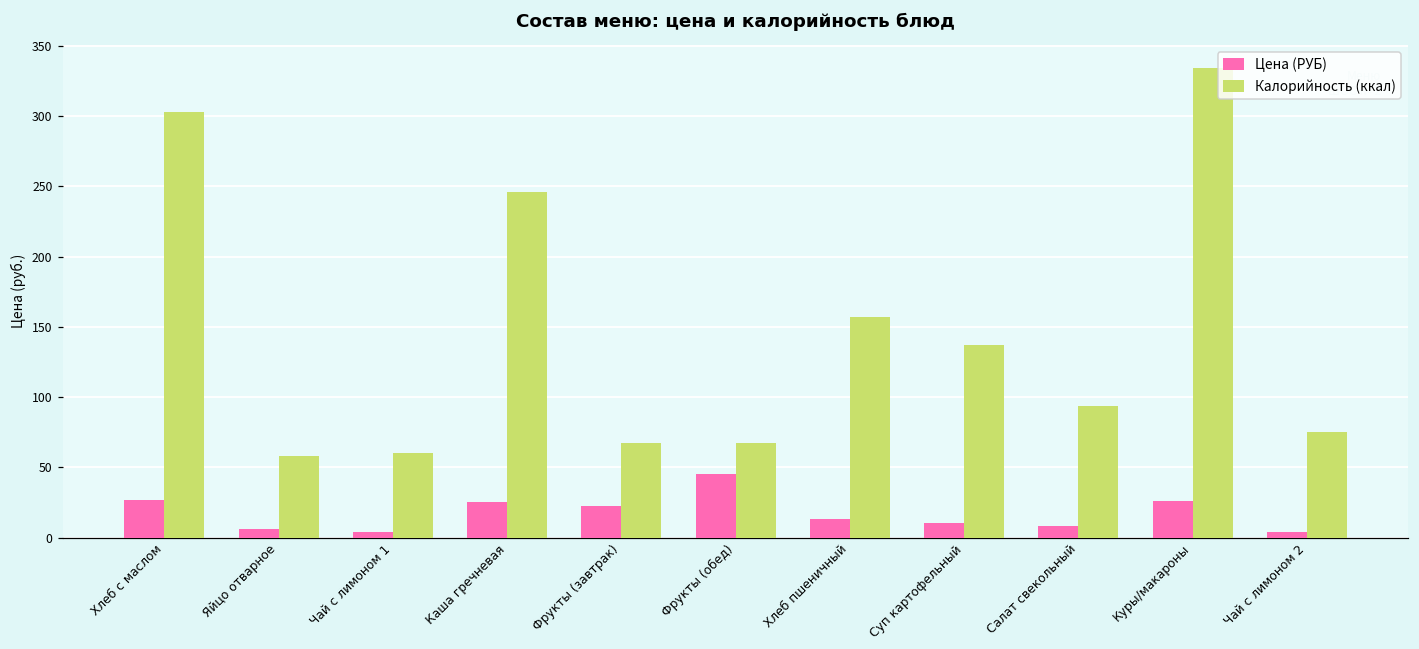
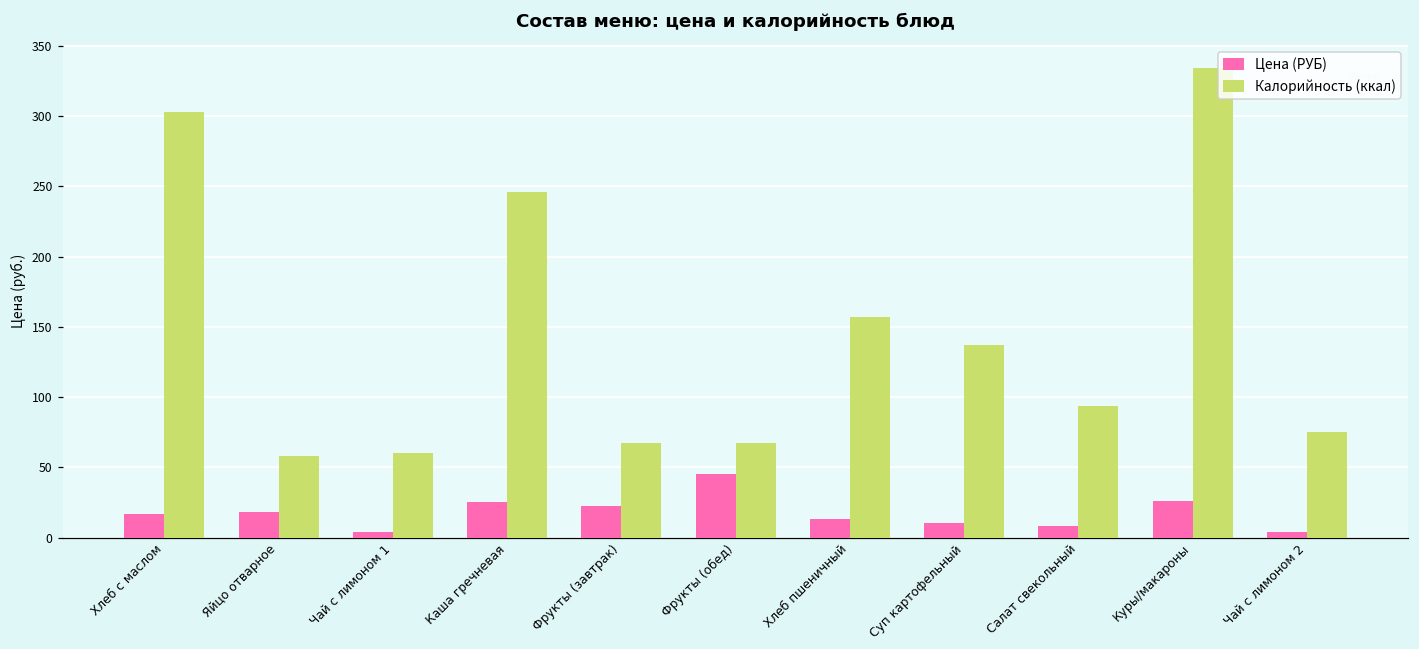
Цена (РУБ), Хлеб с маслом: 27 -> 17
Цена (РУБ), Яйцо отварное: 6 -> 18
